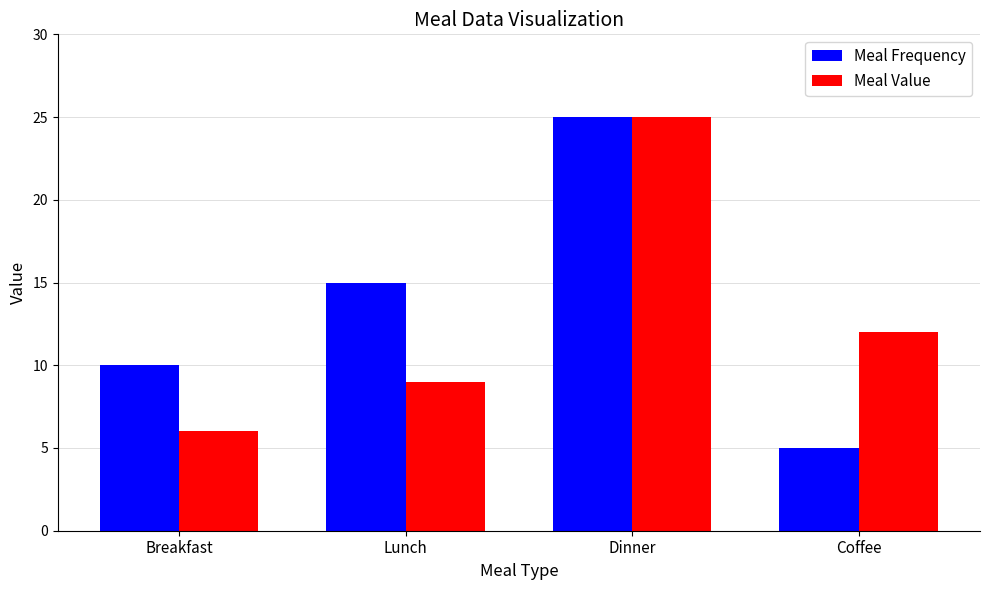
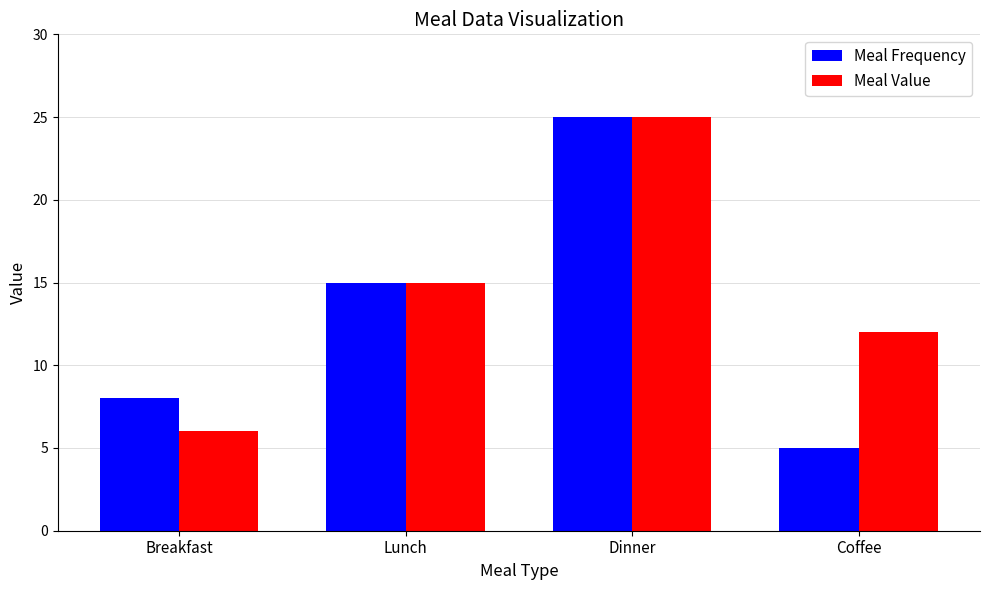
Meal Frequency, Breakfast: 10 -> 8
Meal Value, Lunch: 9 -> 15
